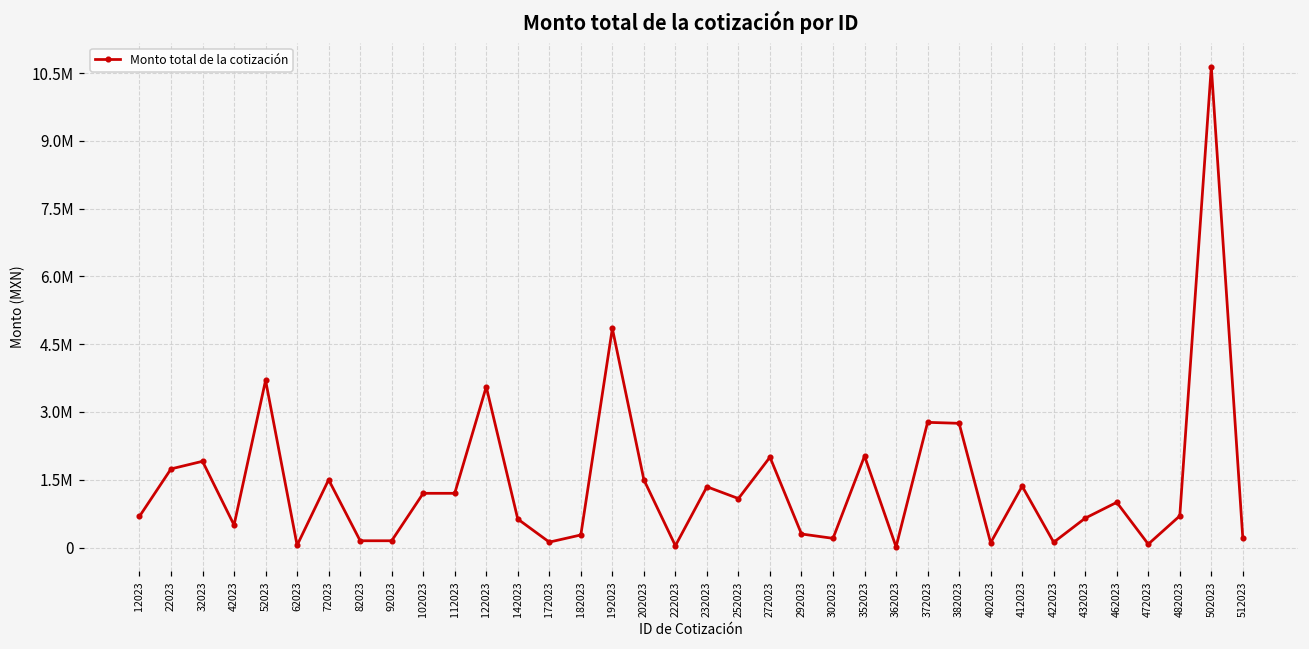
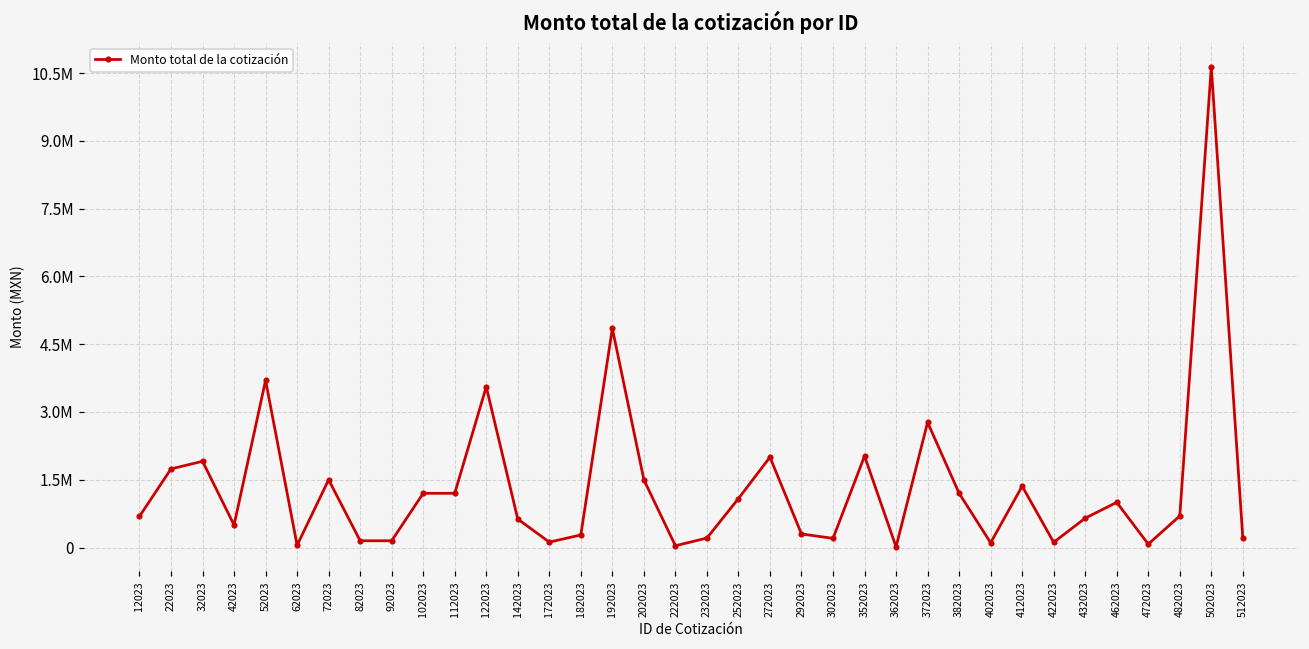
232023: 1300000 -> 200000
382023: 2700000 -> 1200000
